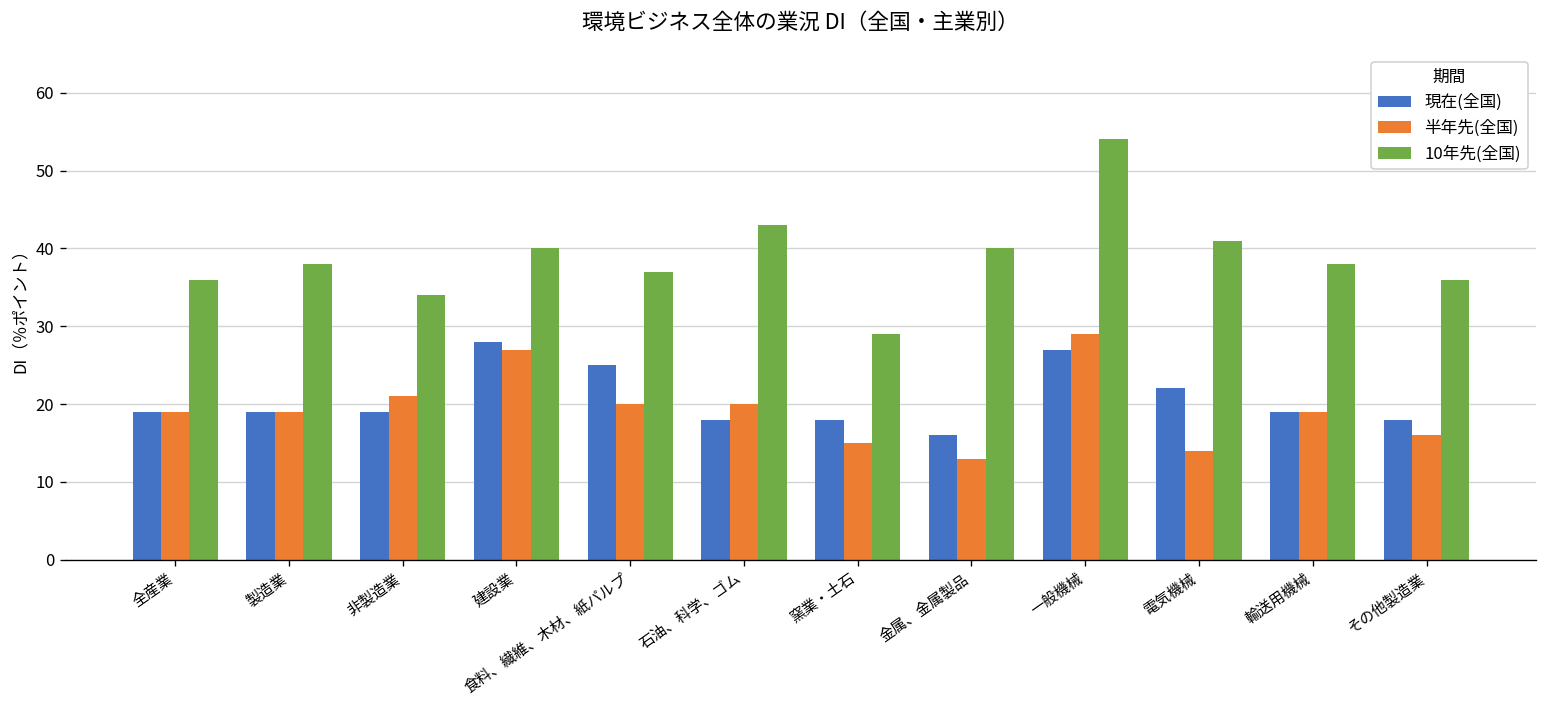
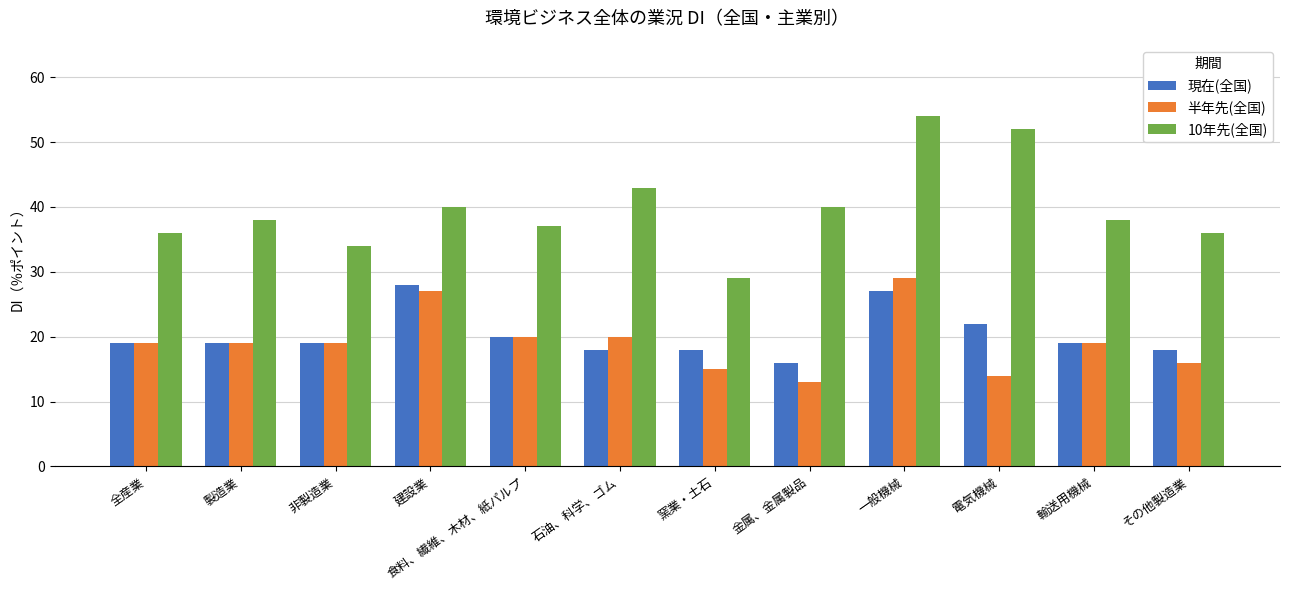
半年先(全国), 非製造業: 21 -> 19
現在(全国), 食料、繊維、木材、紙パルプ: 25 -> 20
10年先(全国), 電気機械: 41 -> 52
